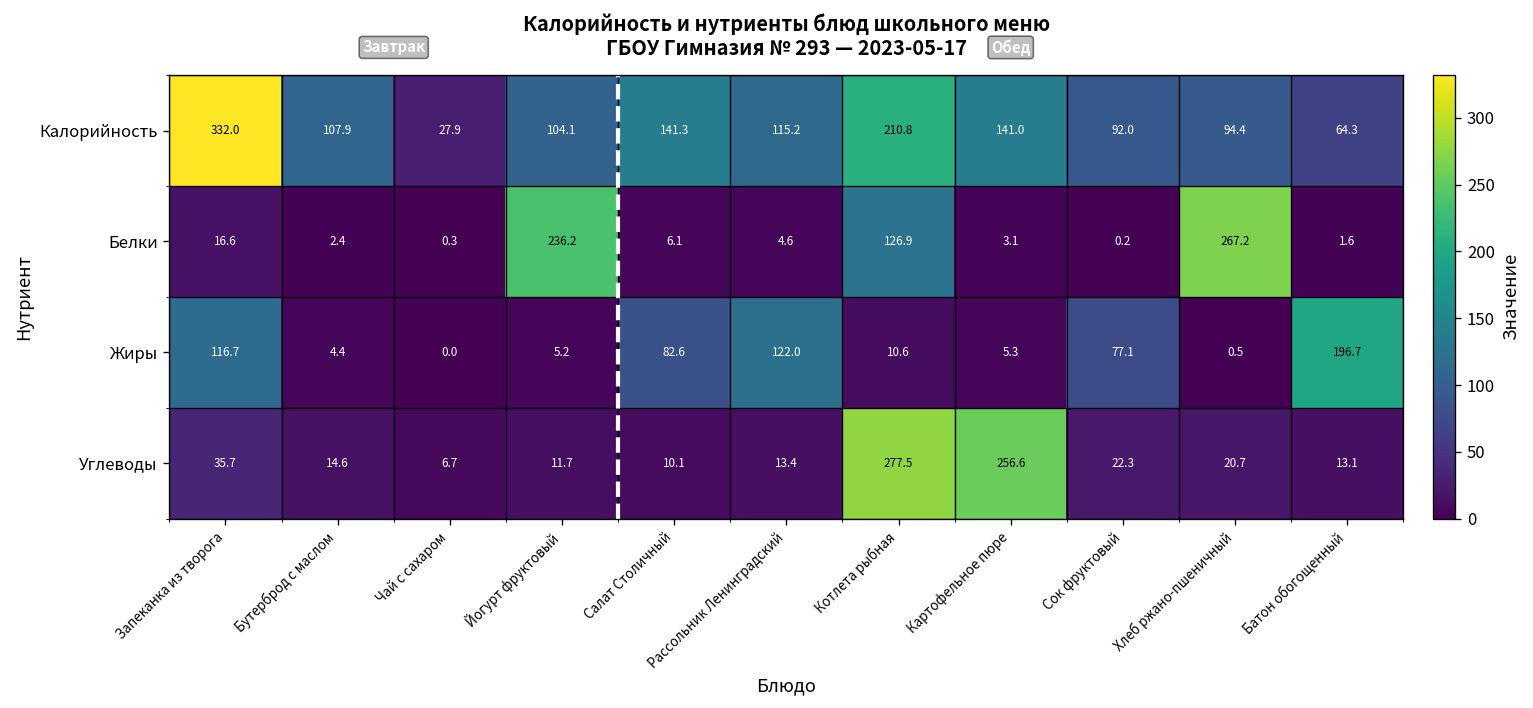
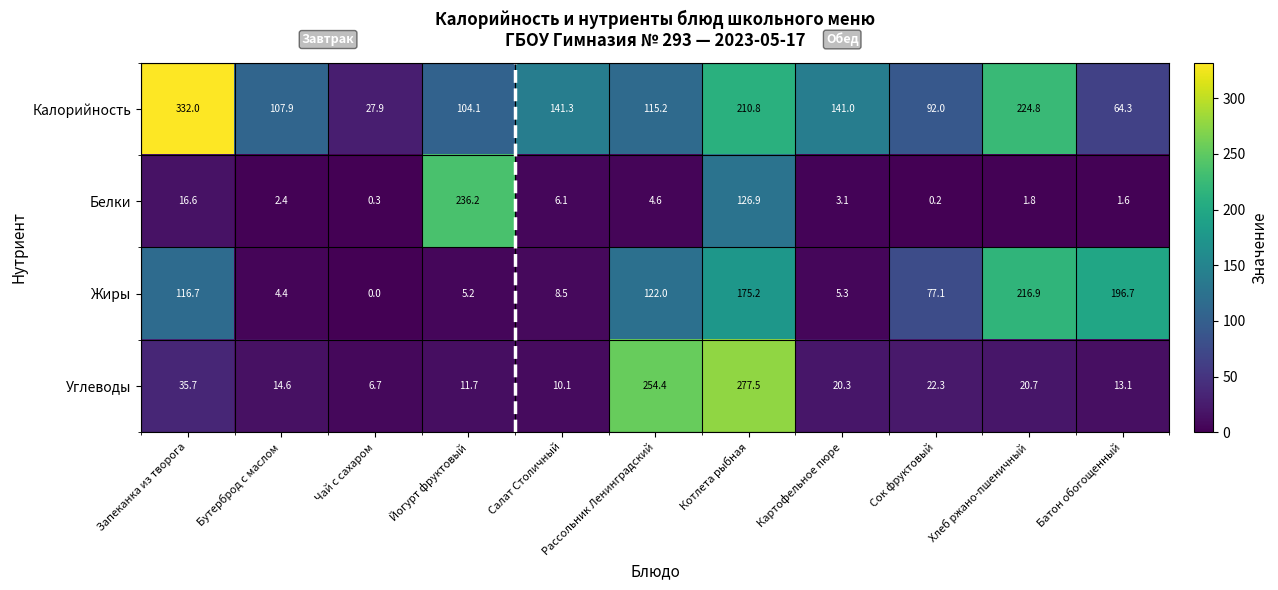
Калорийность, Хлеб ржано-пшеничный: 94.4 -> 224.8
Белки, Хлеб ржано-пшеничный: 267.2 -> 1.8
Жиры, Салат Столичный: 82.6 -> 8.5
Жиры, Котлета рыбная: 10.6 -> 175.2
Жиры, Хлеб ржано-пшеничный: 0.5 -> 216.9
Углеводы, Рассольник Ленинградский: 13.4 -> 254.4
Углеводы, Картофельное пюре: 256.6 -> 20.3
